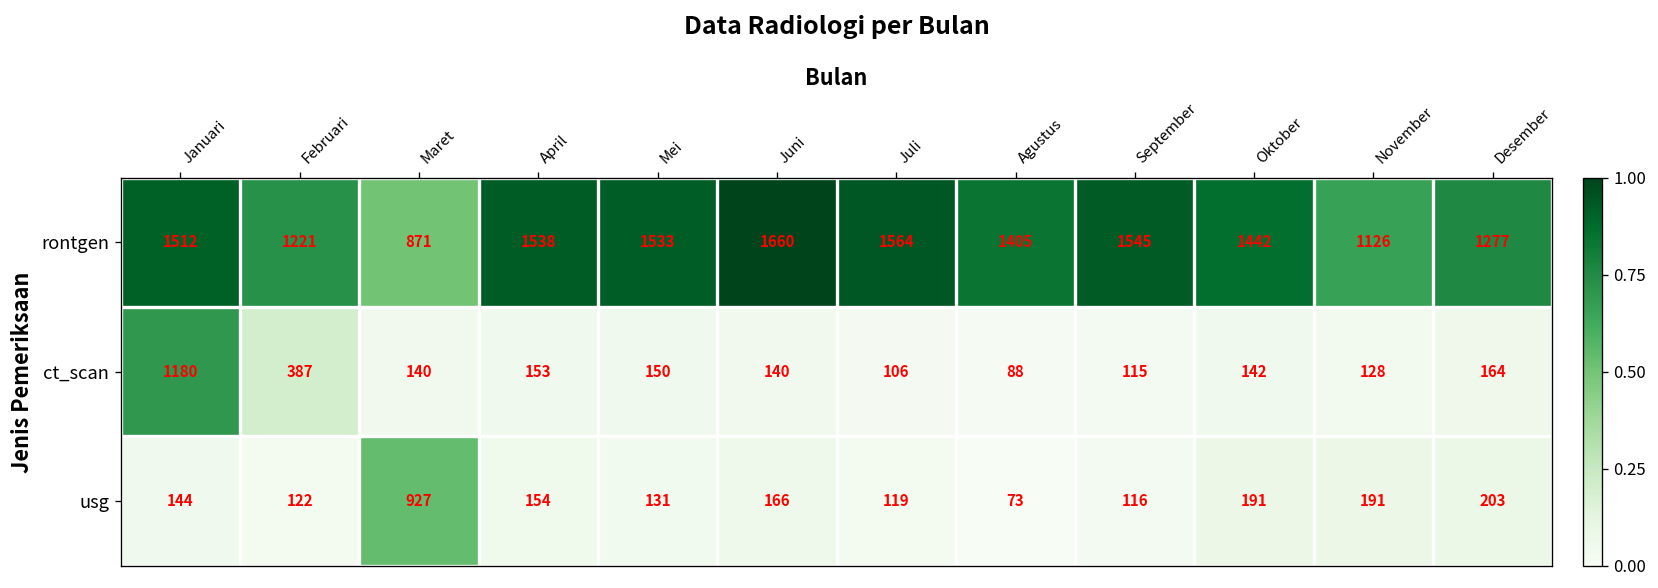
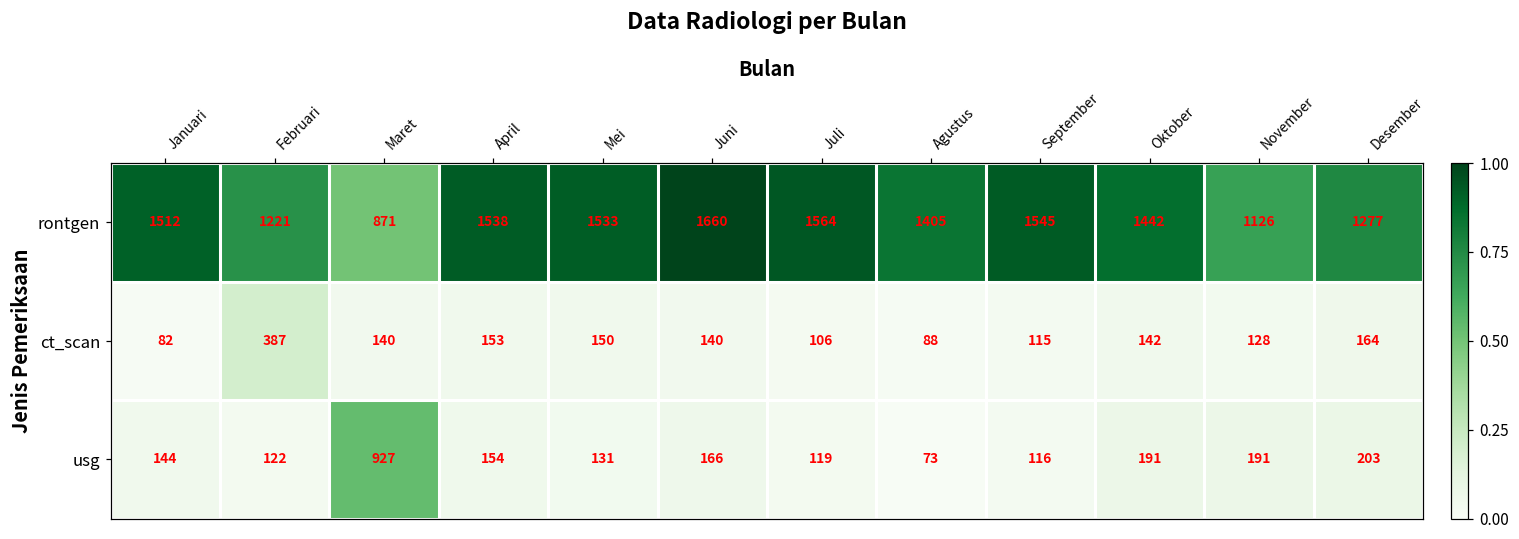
ct_scan, Januari: 1180 -> 82
